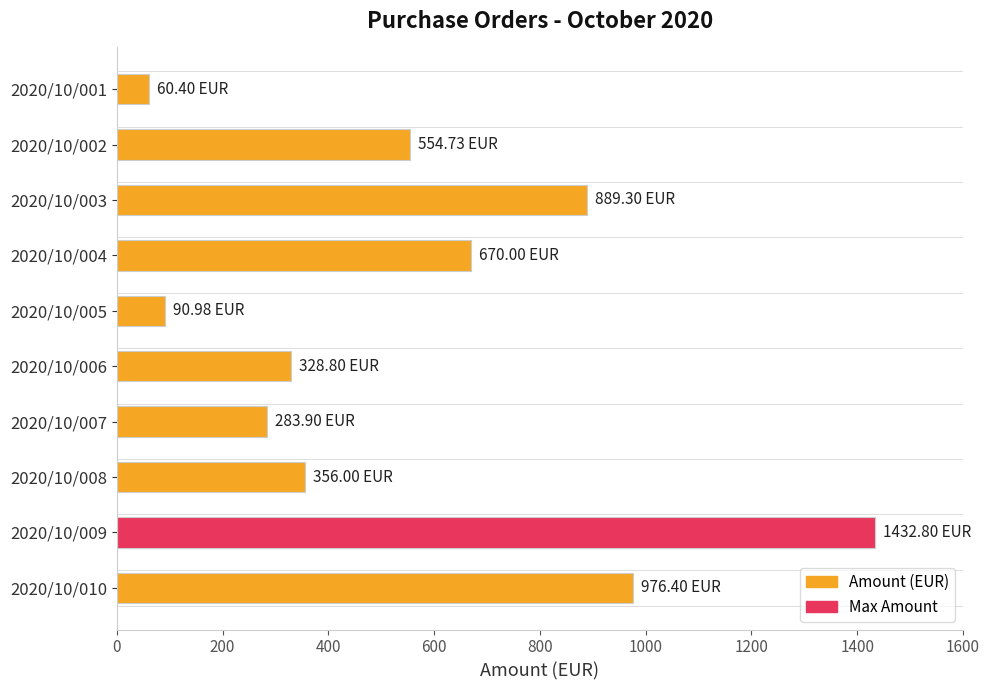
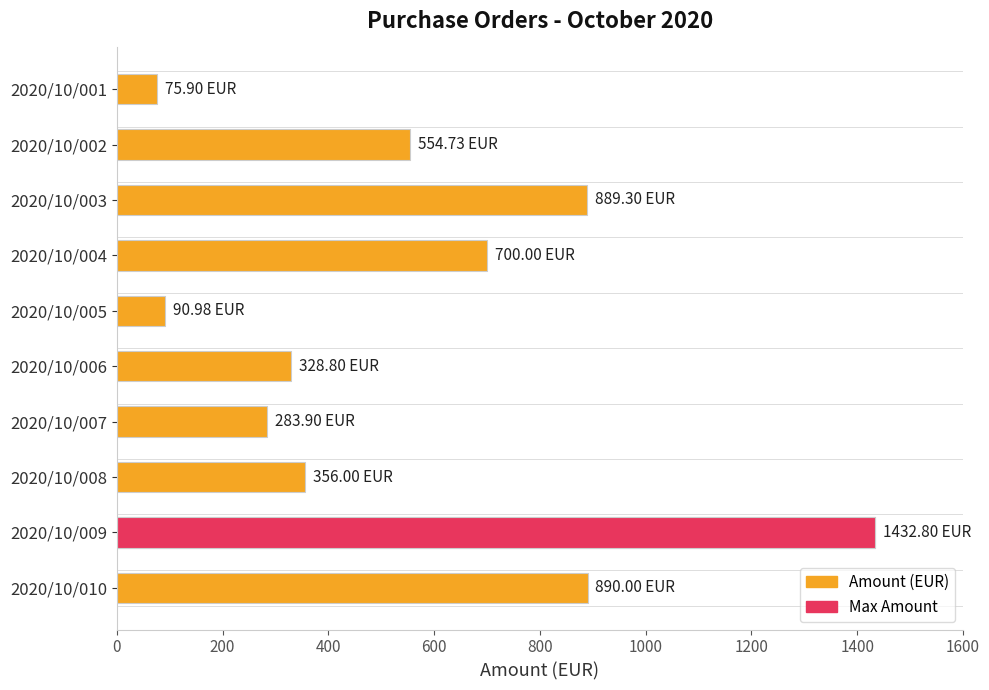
Amount (EUR), 2020/10/001: 60.40 -> 75.90
Amount (EUR), 2020/10/004: 670.00 -> 700.00
Amount (EUR), 2020/10/010: 976.40 -> 890.00
